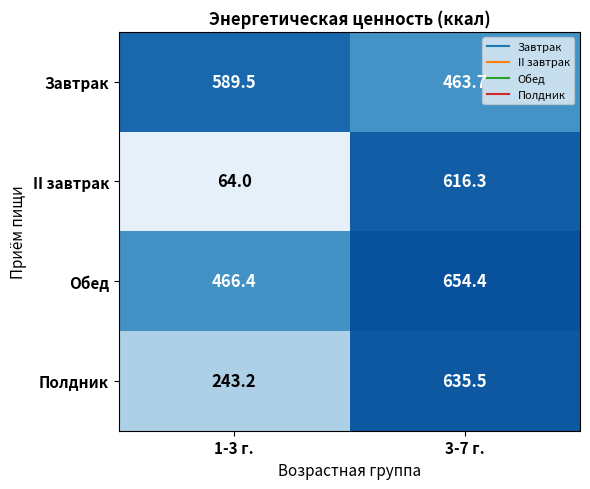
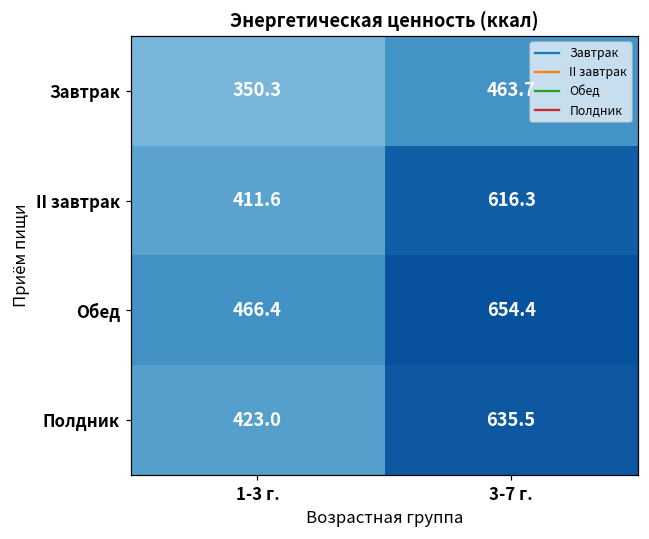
Завтрак, 1-3 г.: 589.5 -> 350.3
II завтрак, 1-3 г.: 64.0 -> 411.6
Полдник, 1-3 г.: 243.2 -> 423.0
